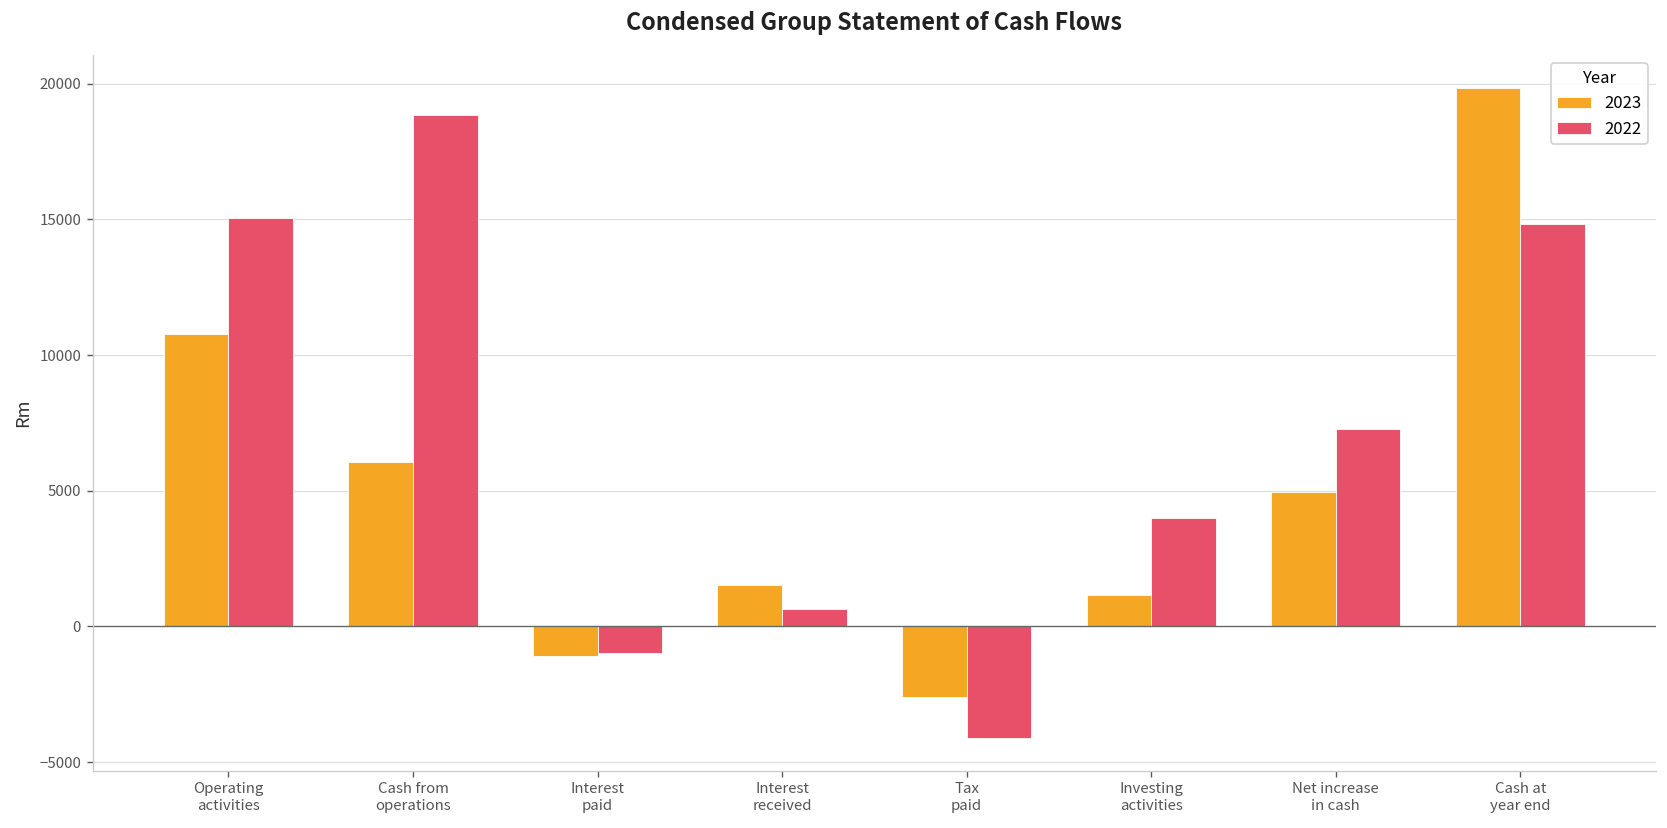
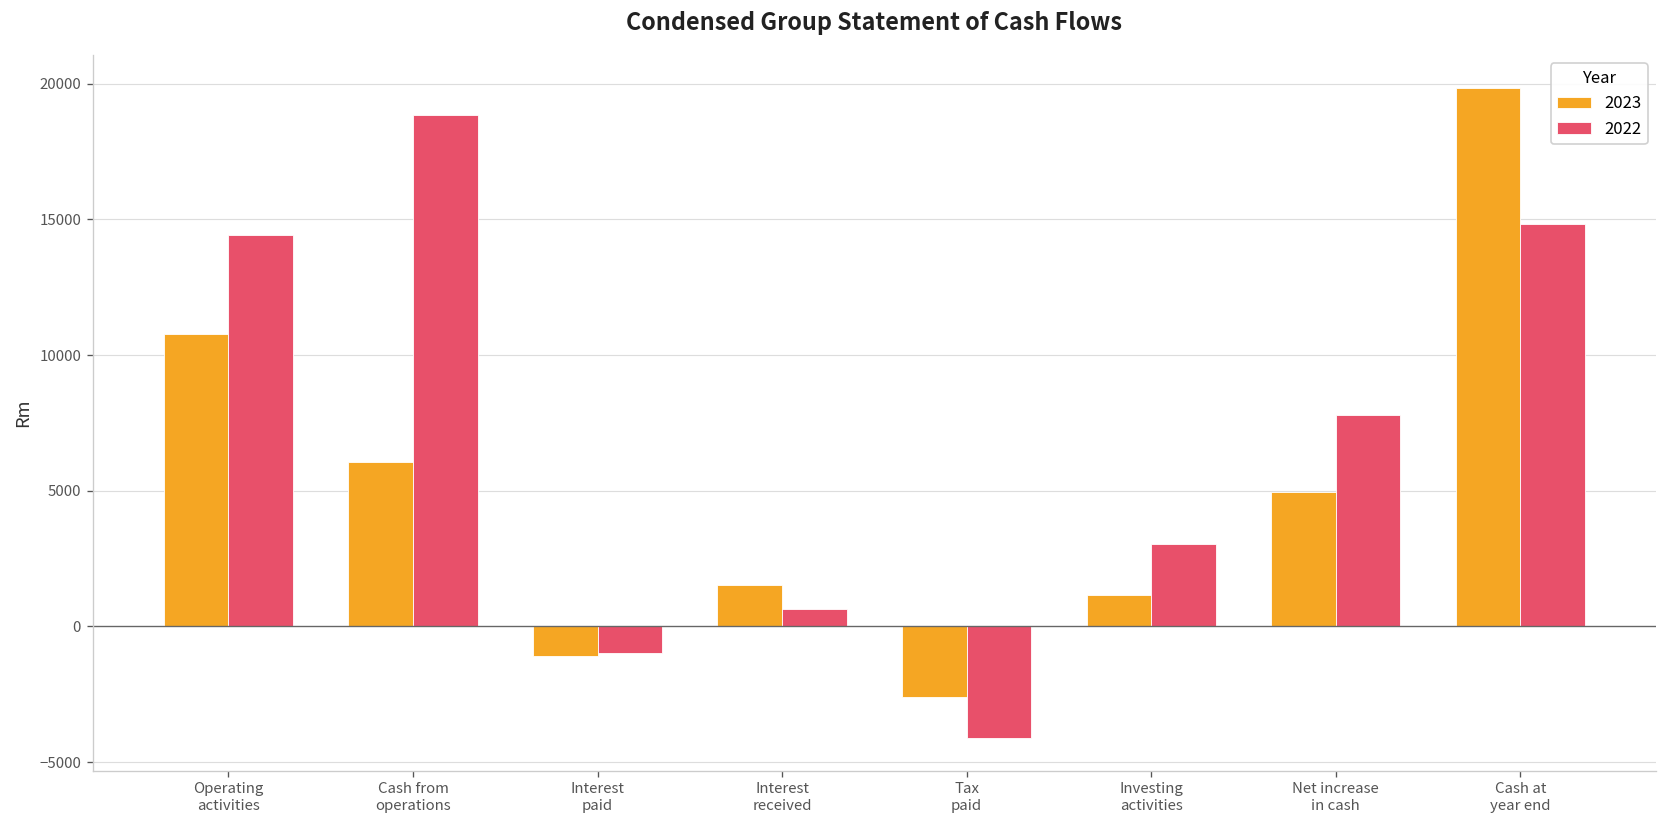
2022, Operating activities: 15100 -> 14400
2022, Investing activities: 4000 -> 3000
2022, Net increase in cash: 7300 -> 7800
